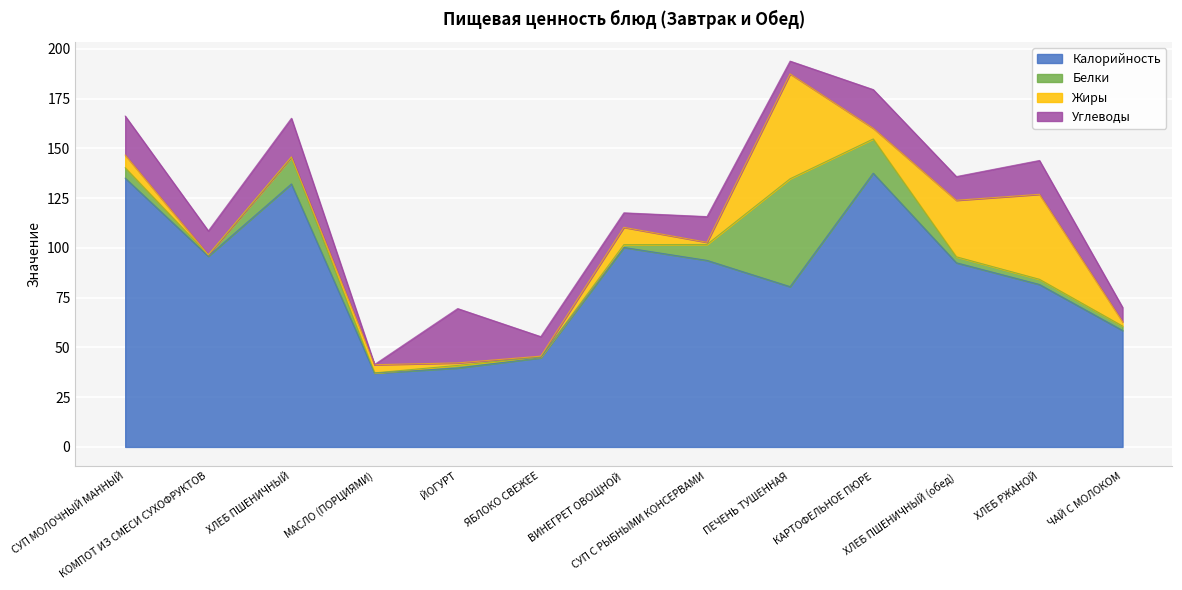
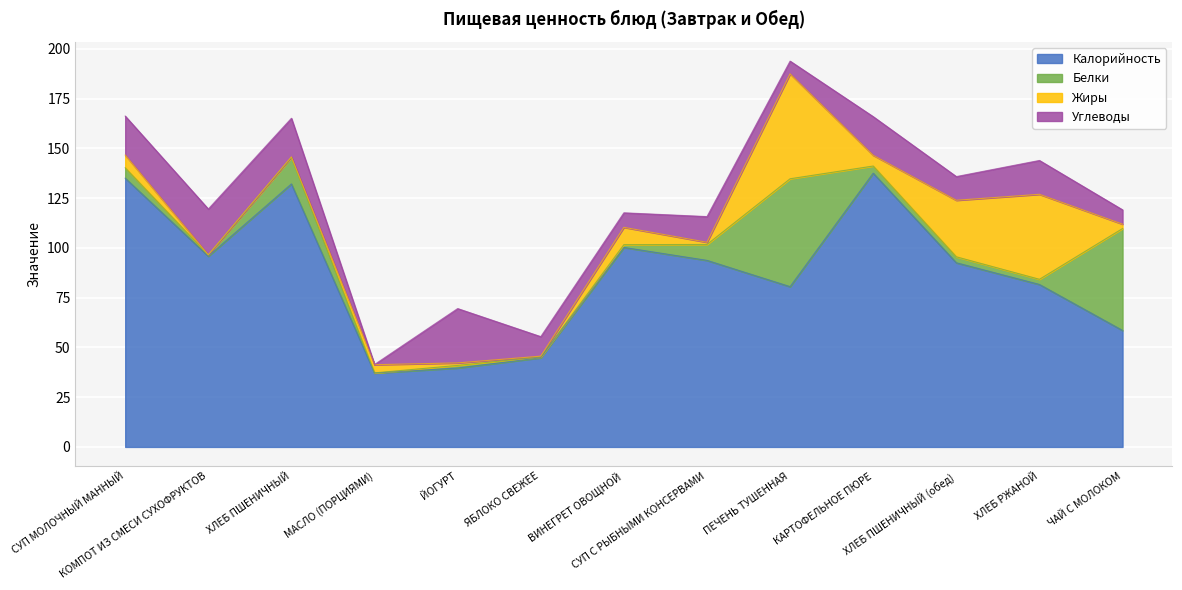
Углеводы, КОМПОТ ИЗ СМЕСИ СУХОФРУКТОВ: 12 -> 23
Белки, КАРТОФЕЛЬНОЕ ПЮРЕ: 17 -> 4
Белки, ЧАЙ С МОЛОКОМ: 2 -> 51
